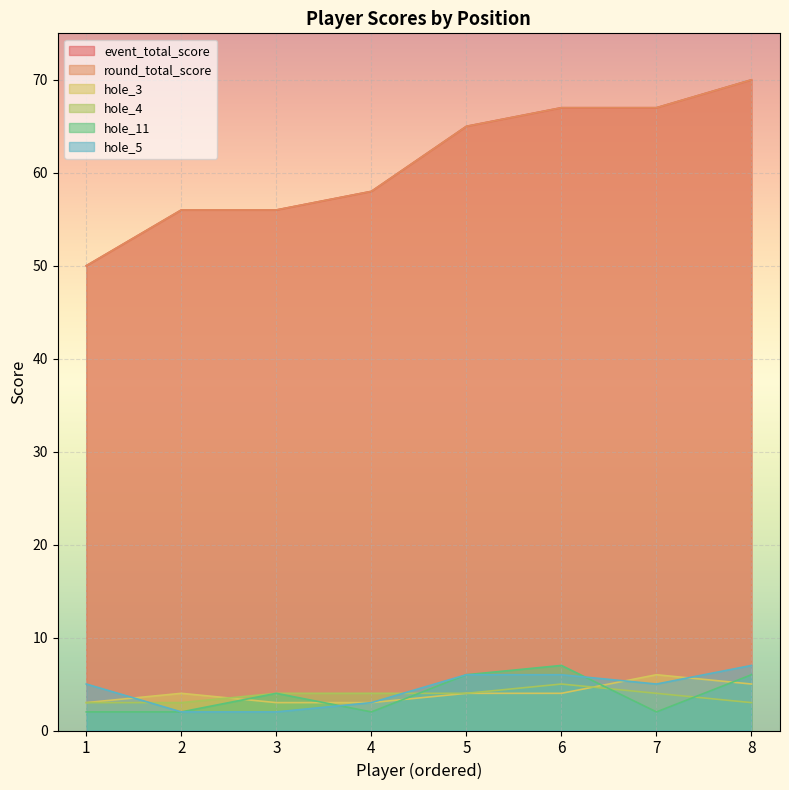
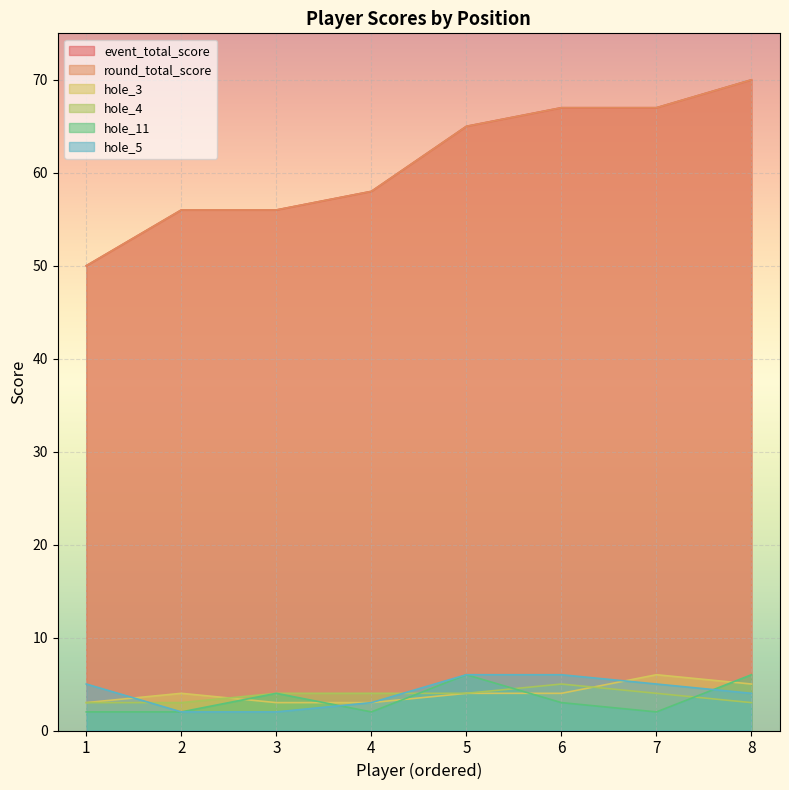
hole_11, 6: 7 -> 3
hole_5, 8: 7 -> 4
